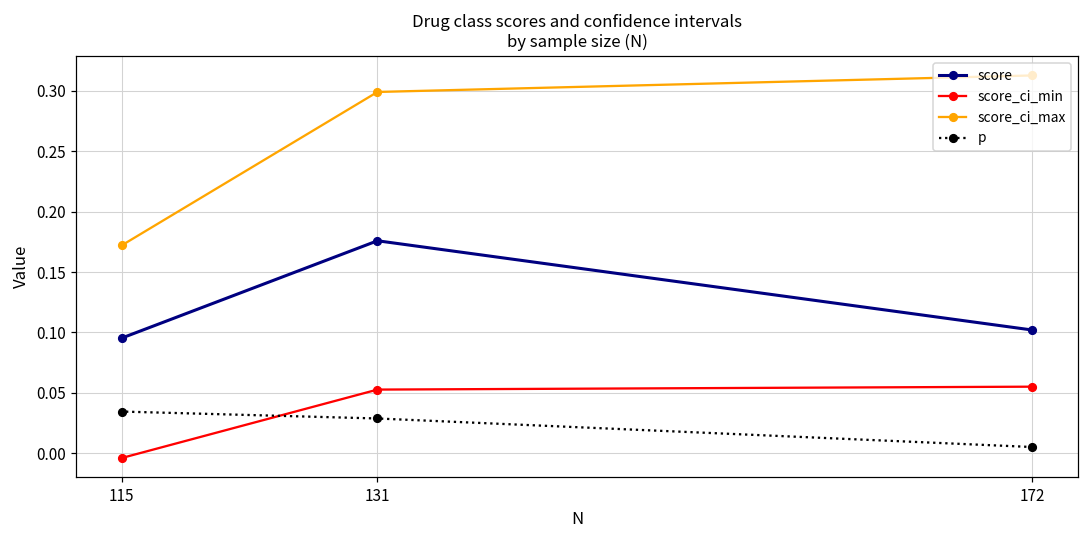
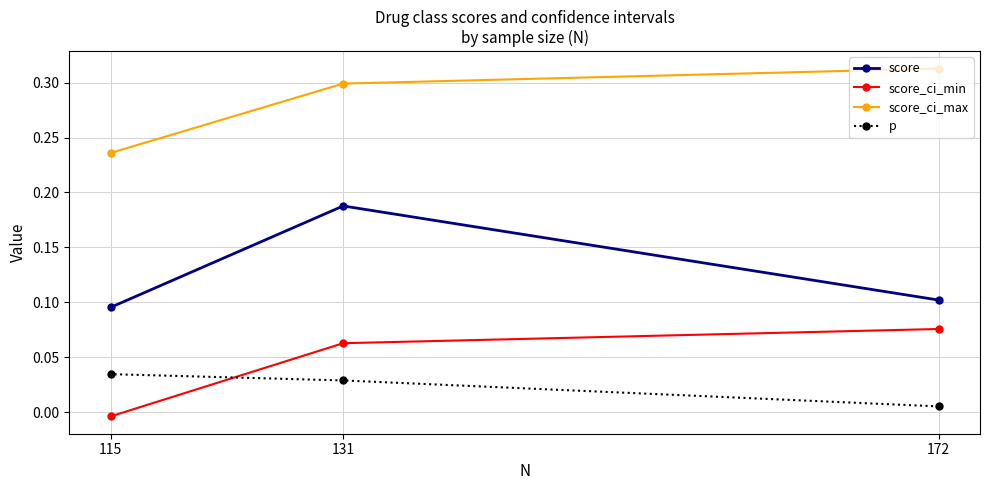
score_ci_max, 115: 0.172 -> 0.236
score, 131: 0.176 -> 0.188
score_ci_min, 131: 0.053 -> 0.063
score_ci_min, 172: 0.055 -> 0.076
